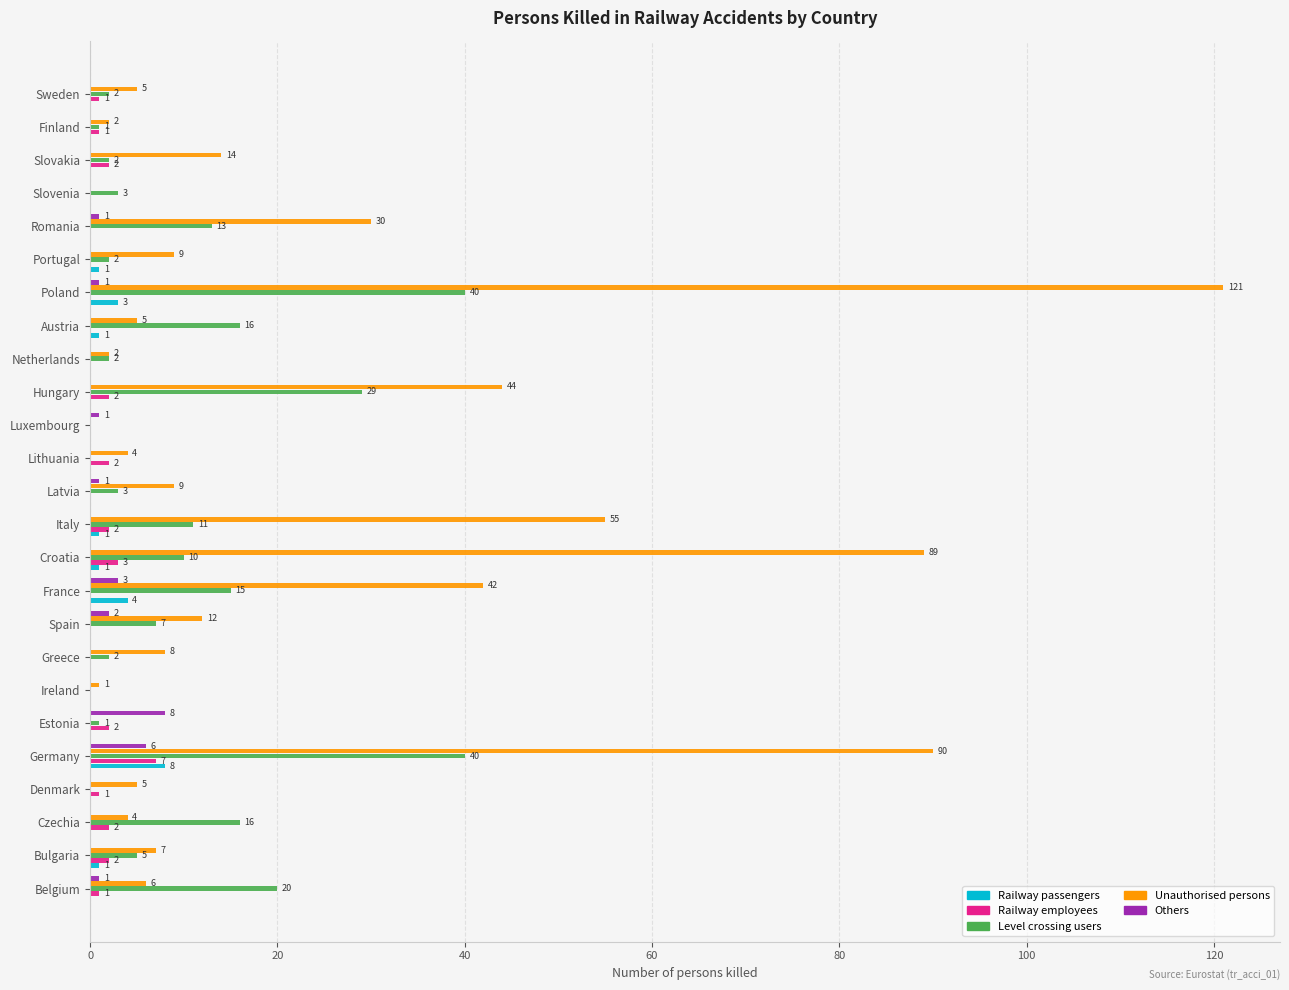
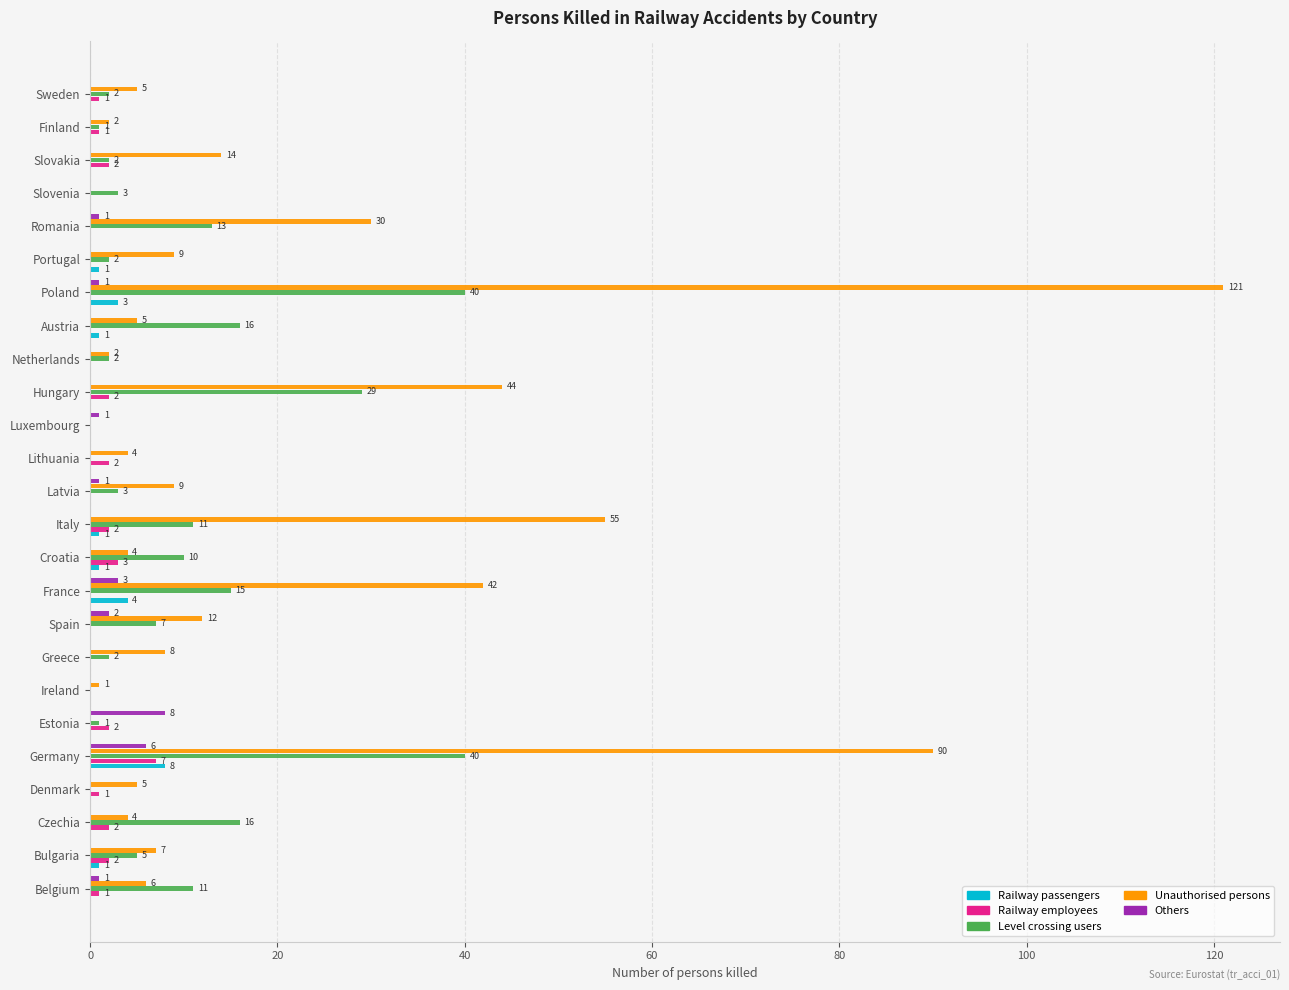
Unauthorised persons, Croatia: 89 -> 4
Level crossing users, Belgium: 20 -> 11
